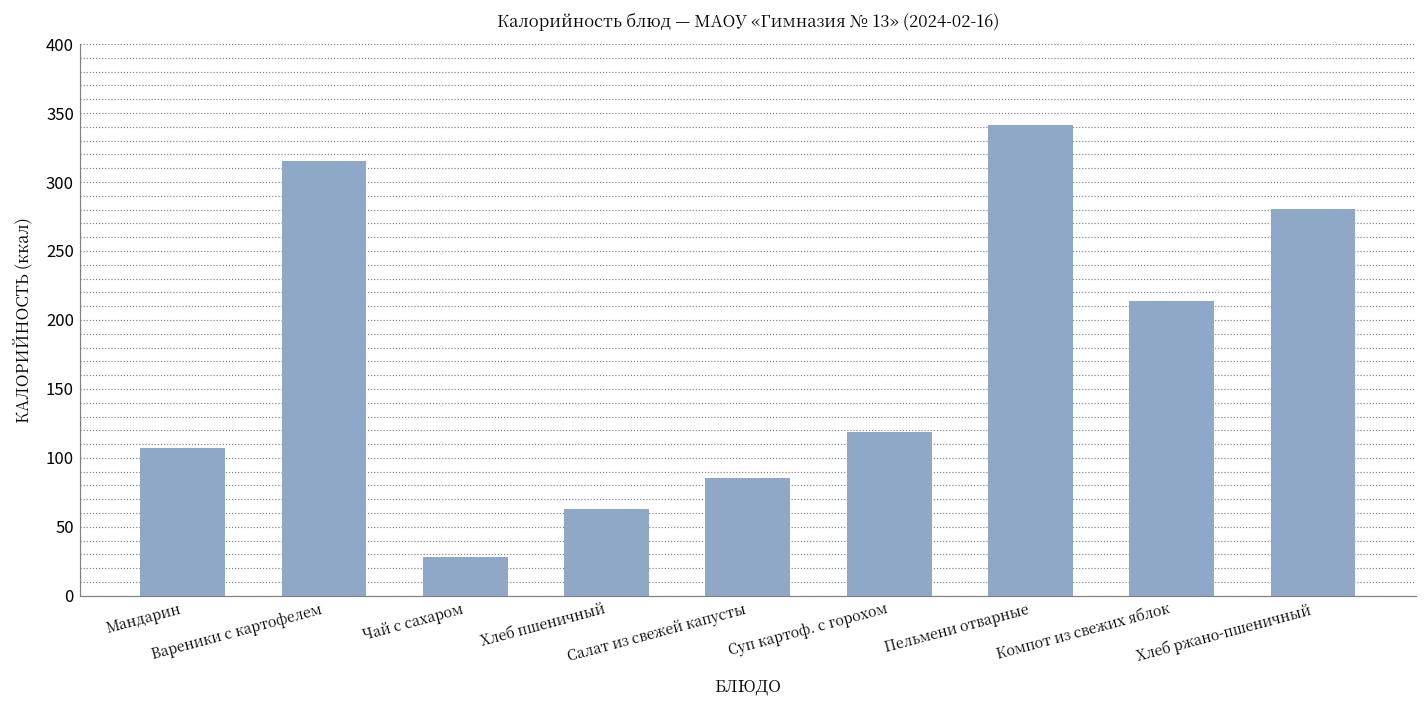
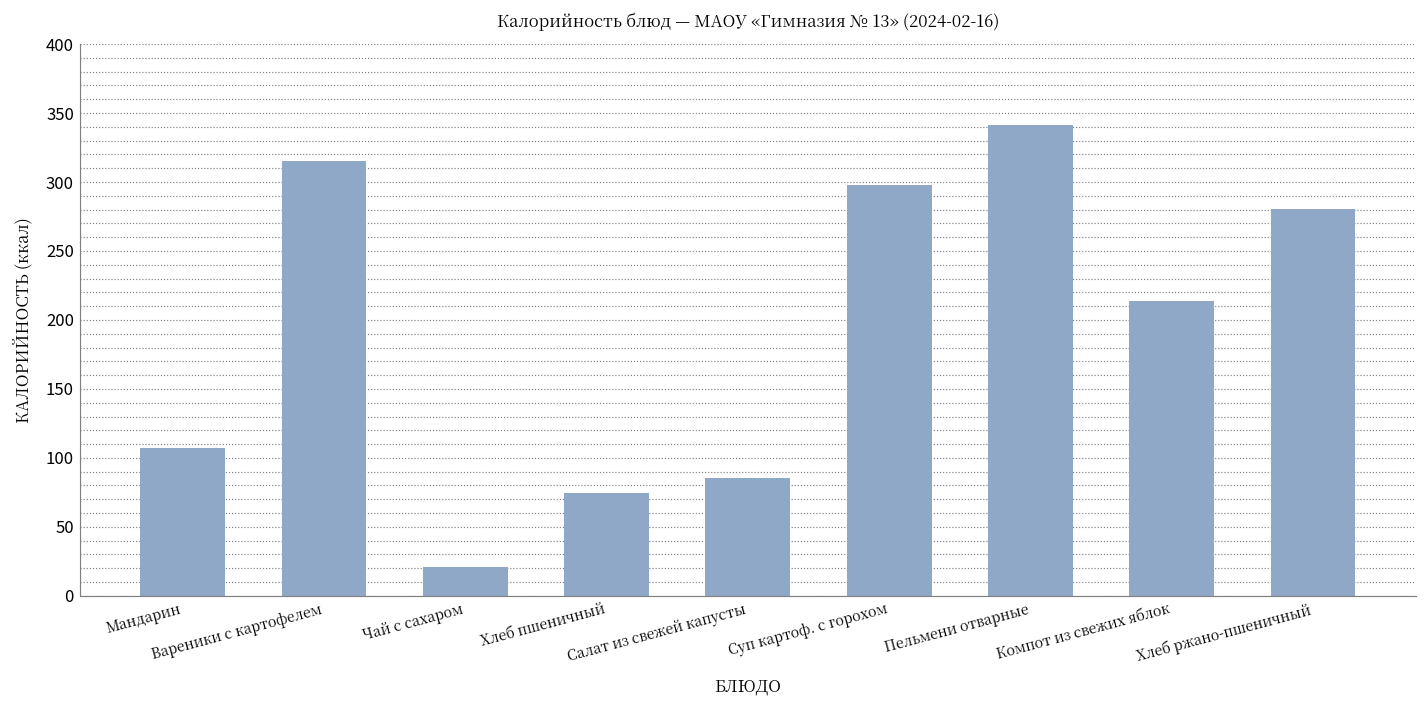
Чай с сахаром: 28 -> 21
Хлеб пшеничный: 63 -> 75
Суп картоф. с горохом: 119 -> 298
